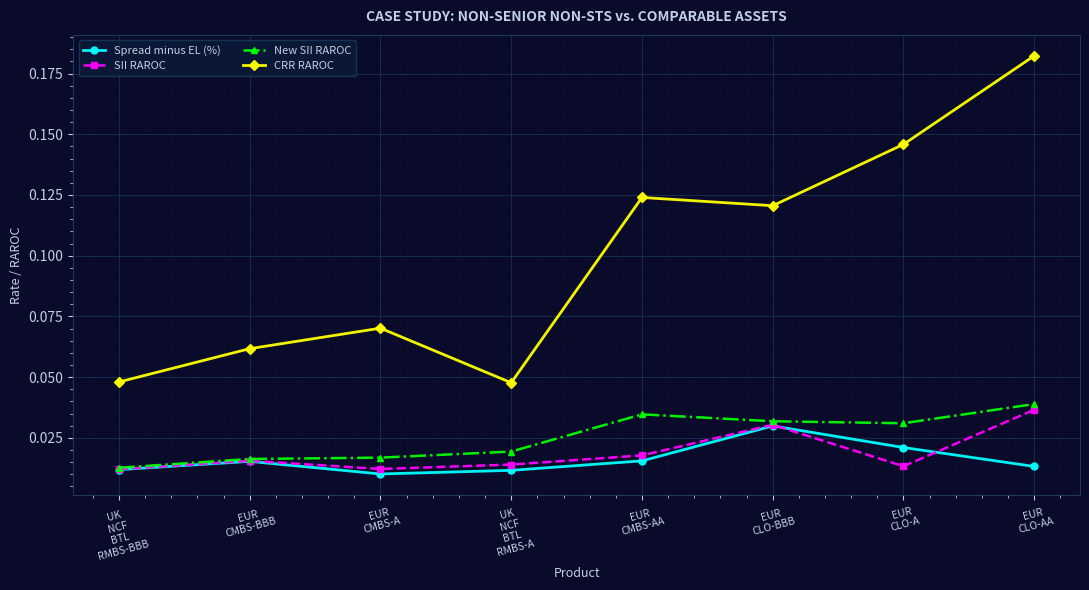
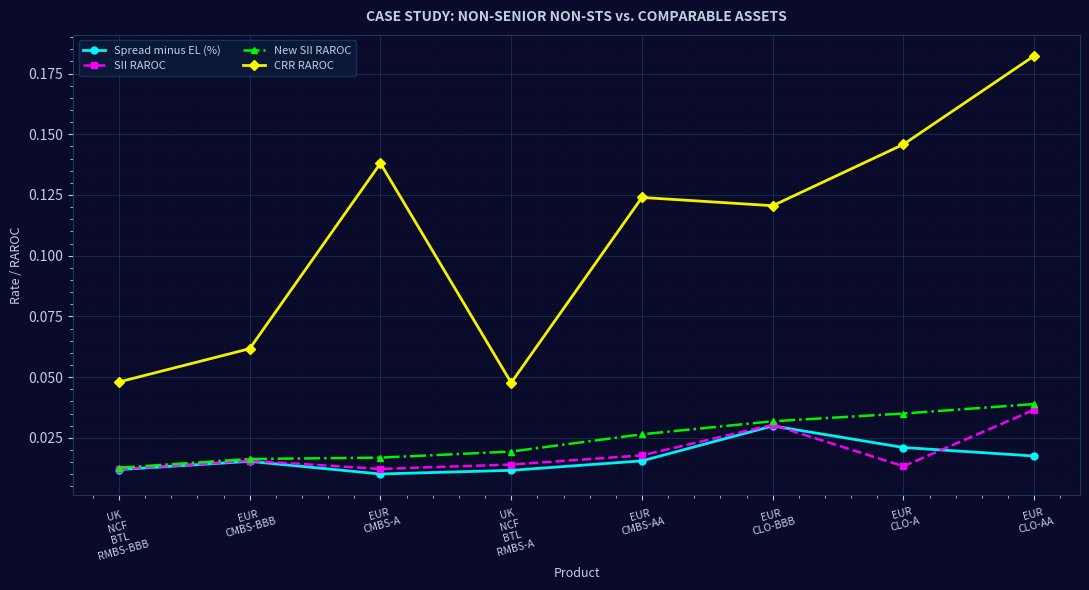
CRR RAROC, EUR CMBS-A: 0.070 -> 0.138
New SII RAROC, EUR CMBS-AA: 0.035 -> 0.026
New SII RAROC, EUR CLO-A: 0.031 -> 0.035
Spread minus EL (%), EUR CLO-AA: 0.013 -> 0.018
